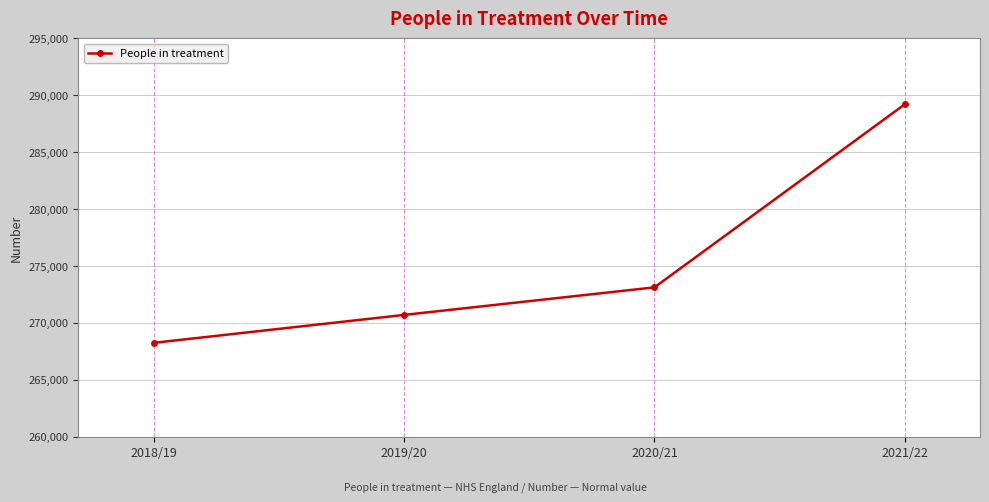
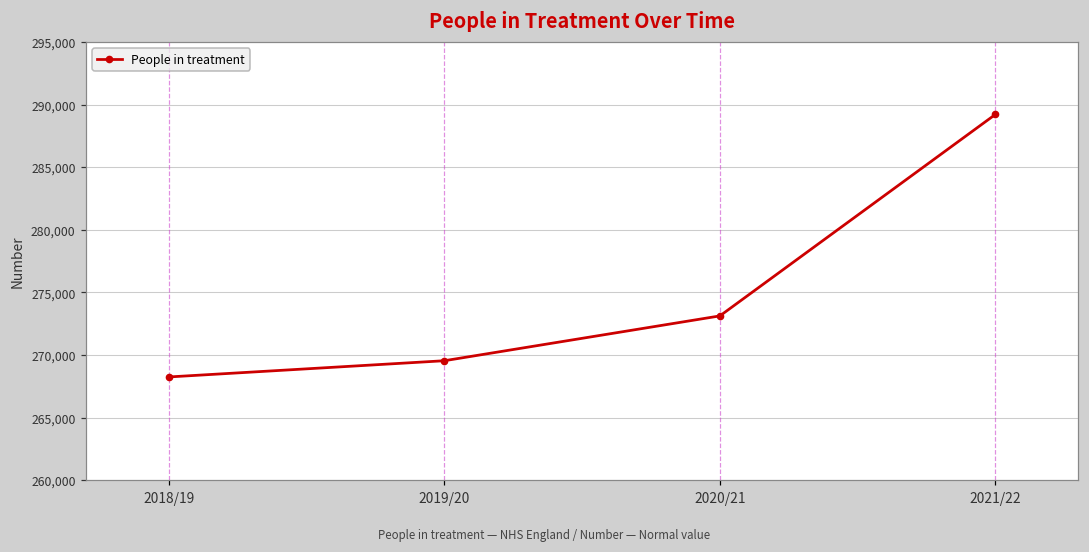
2019/20: 270,700 -> 269,500
